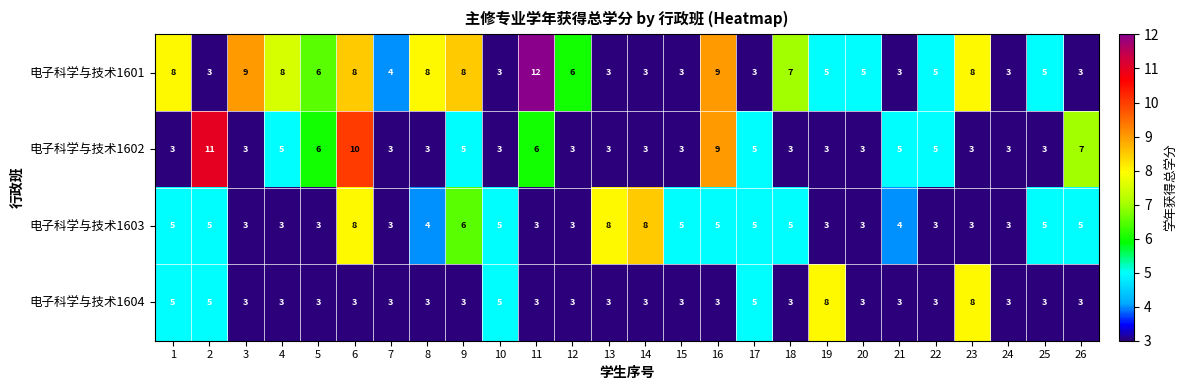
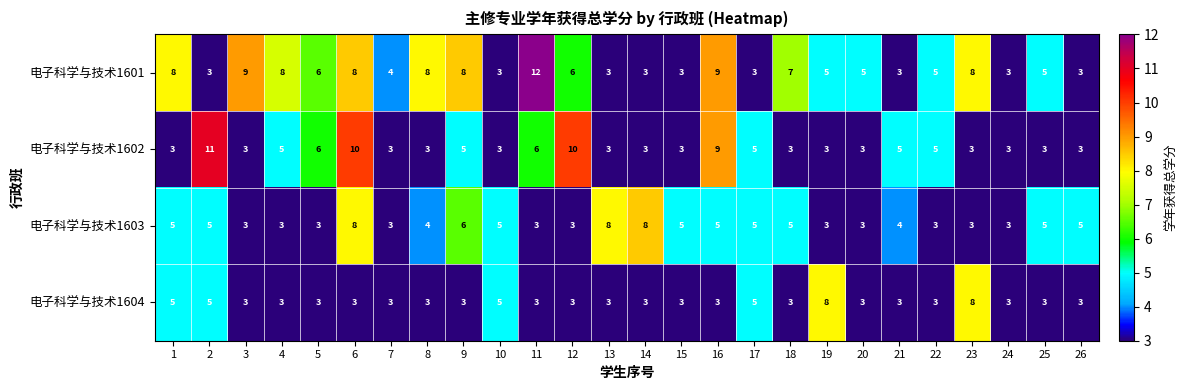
电子科学与技术1602, 12: 3 -> 10
电子科学与技术1602, 26: 7 -> 3
